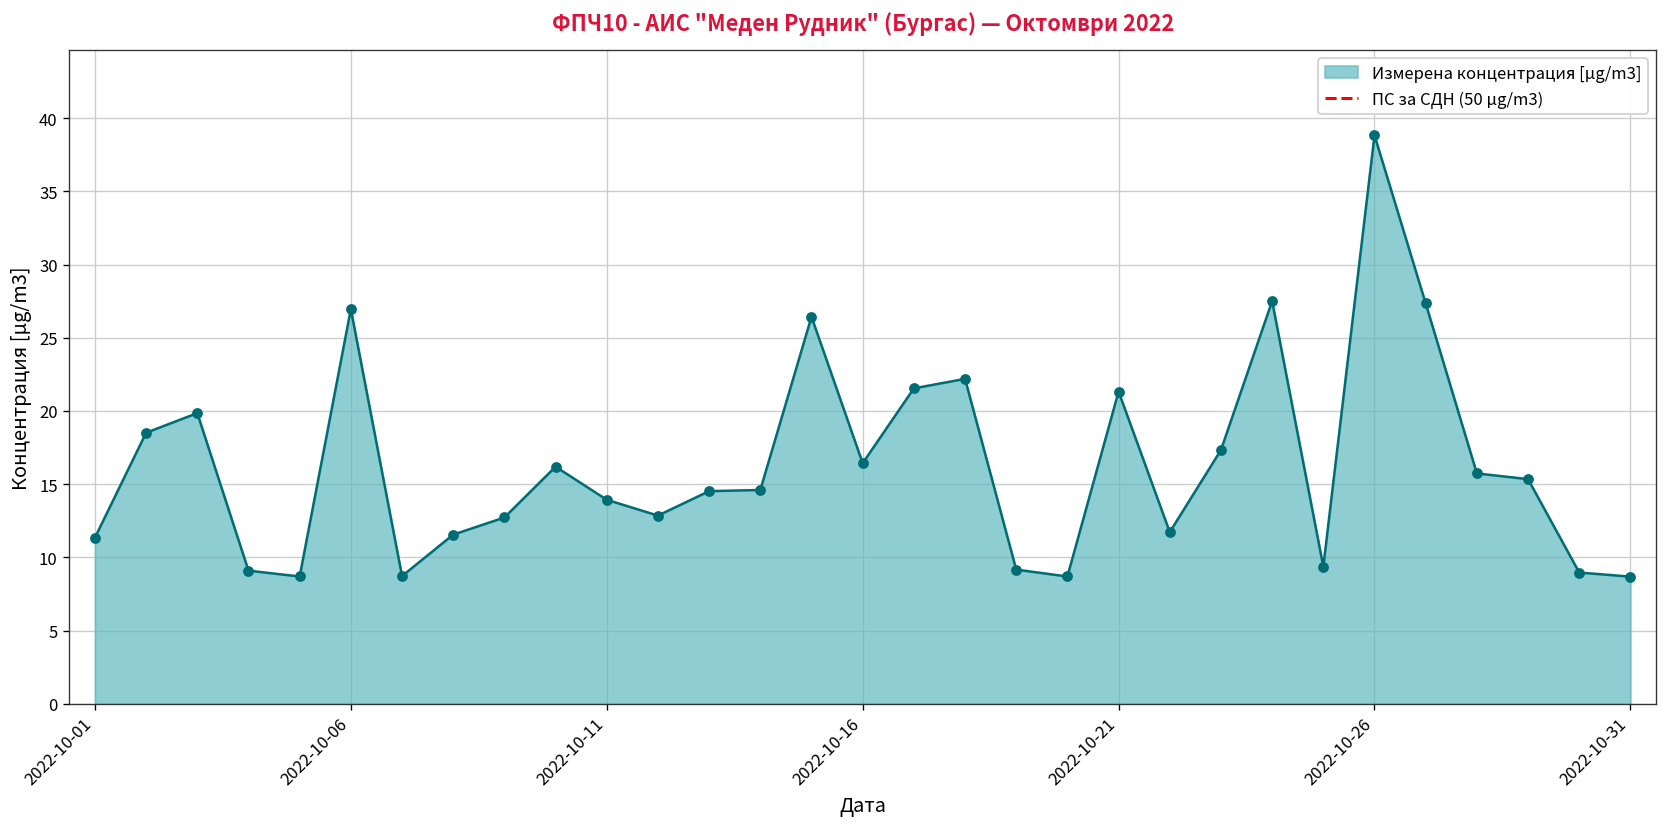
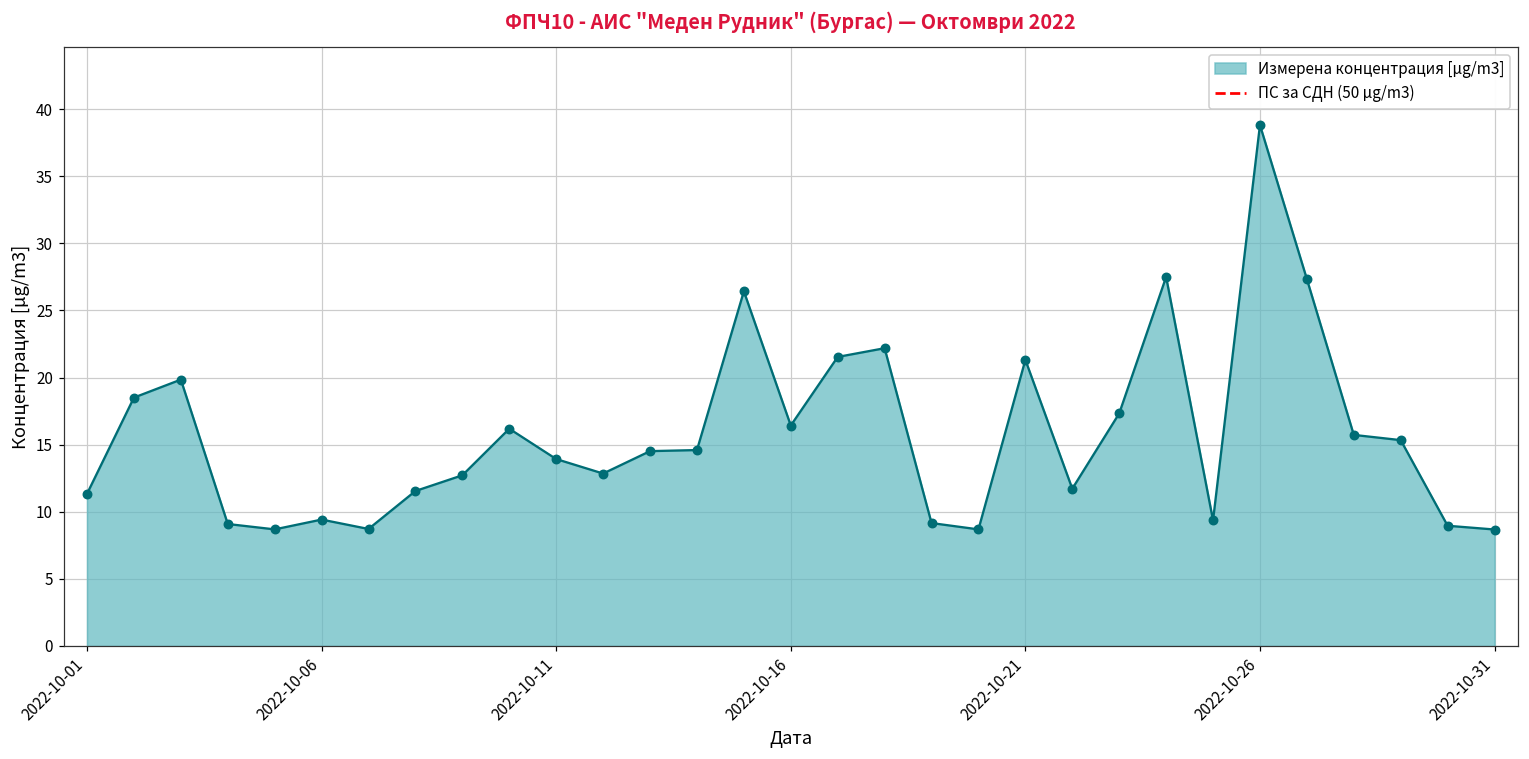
2022-10-06: 27.0 -> 9.4
